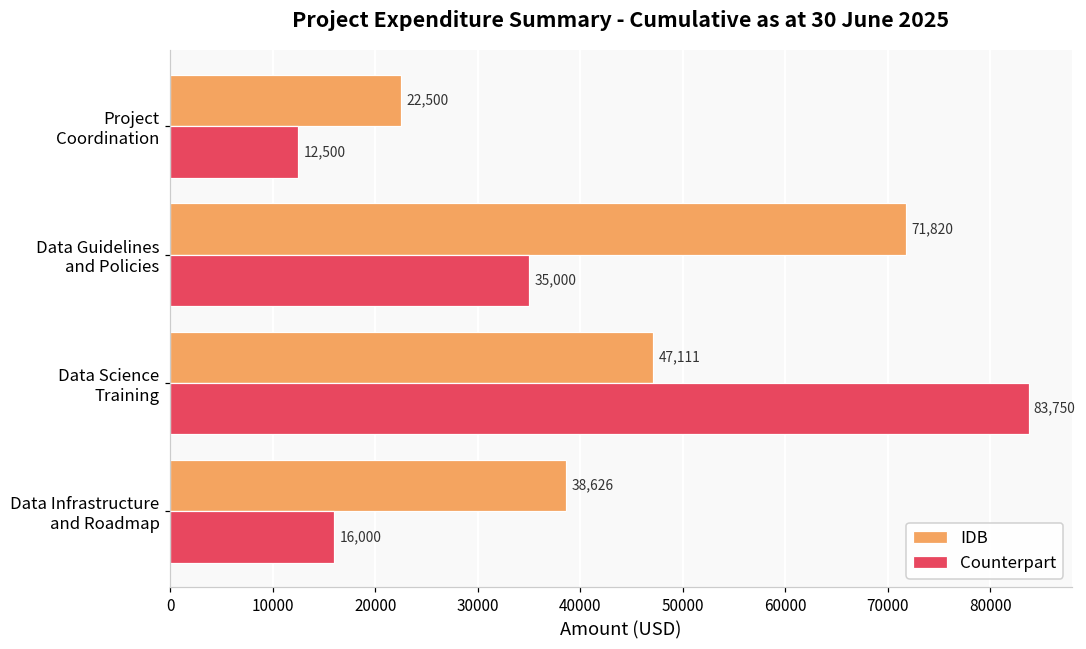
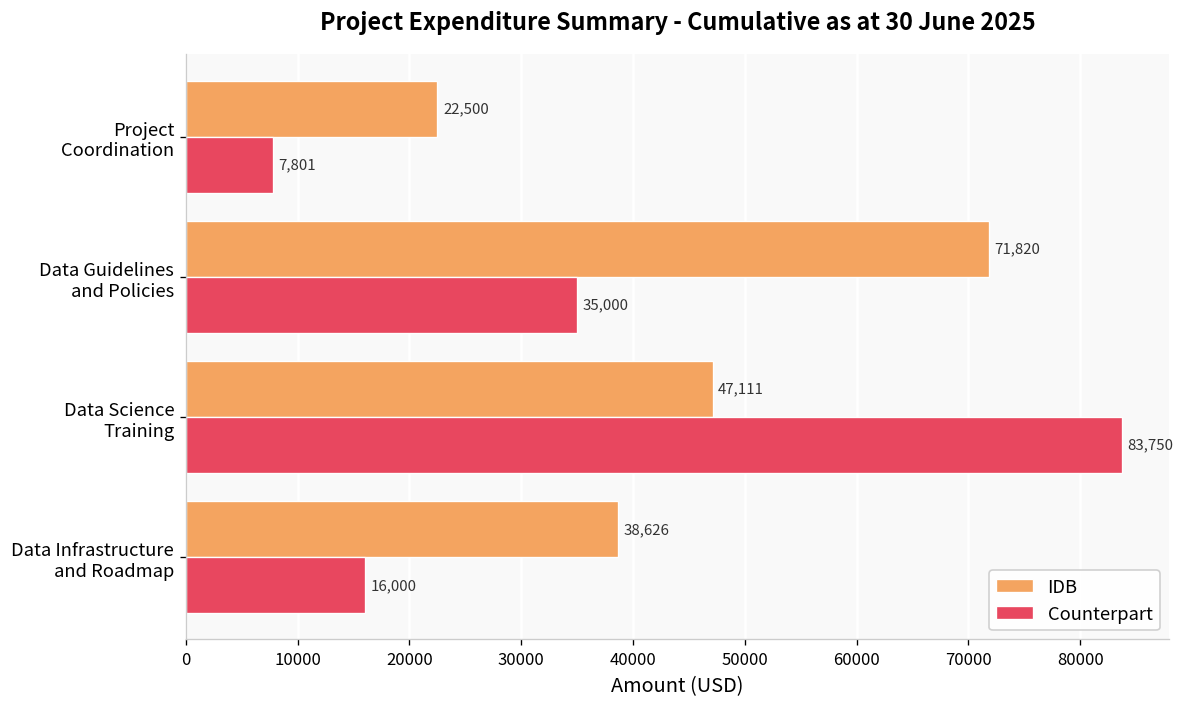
Counterpart, Project Coordination: 12,500 -> 7,801
